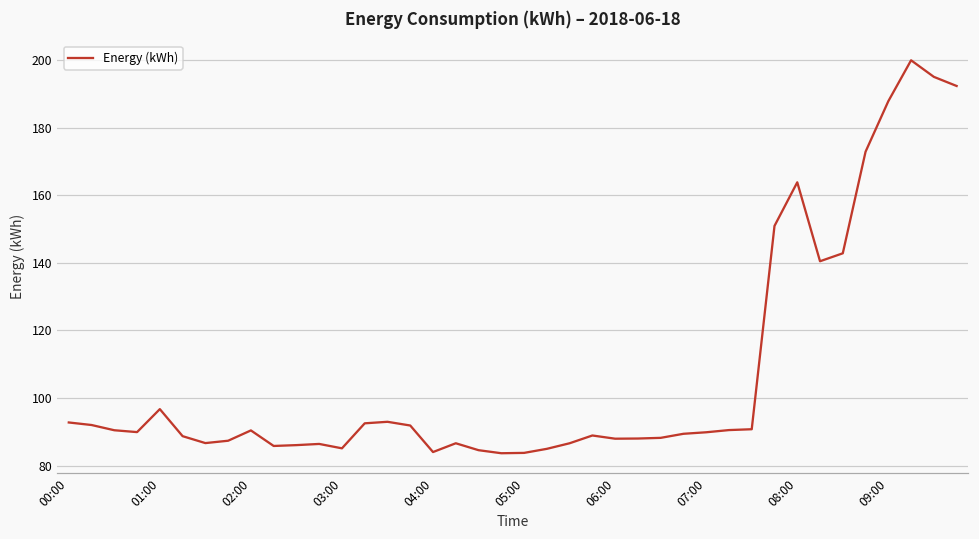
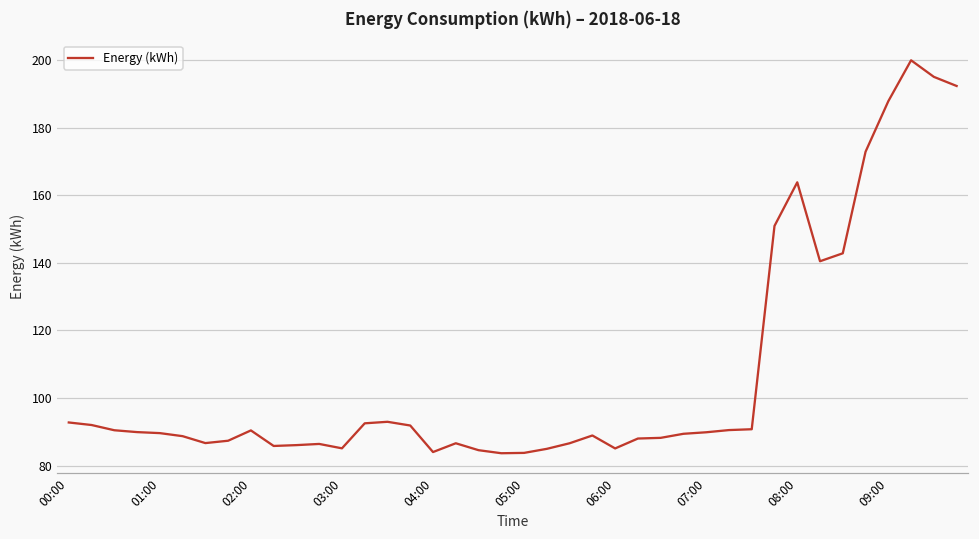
01:00: 97 -> 90
06:00: 88 -> 85
